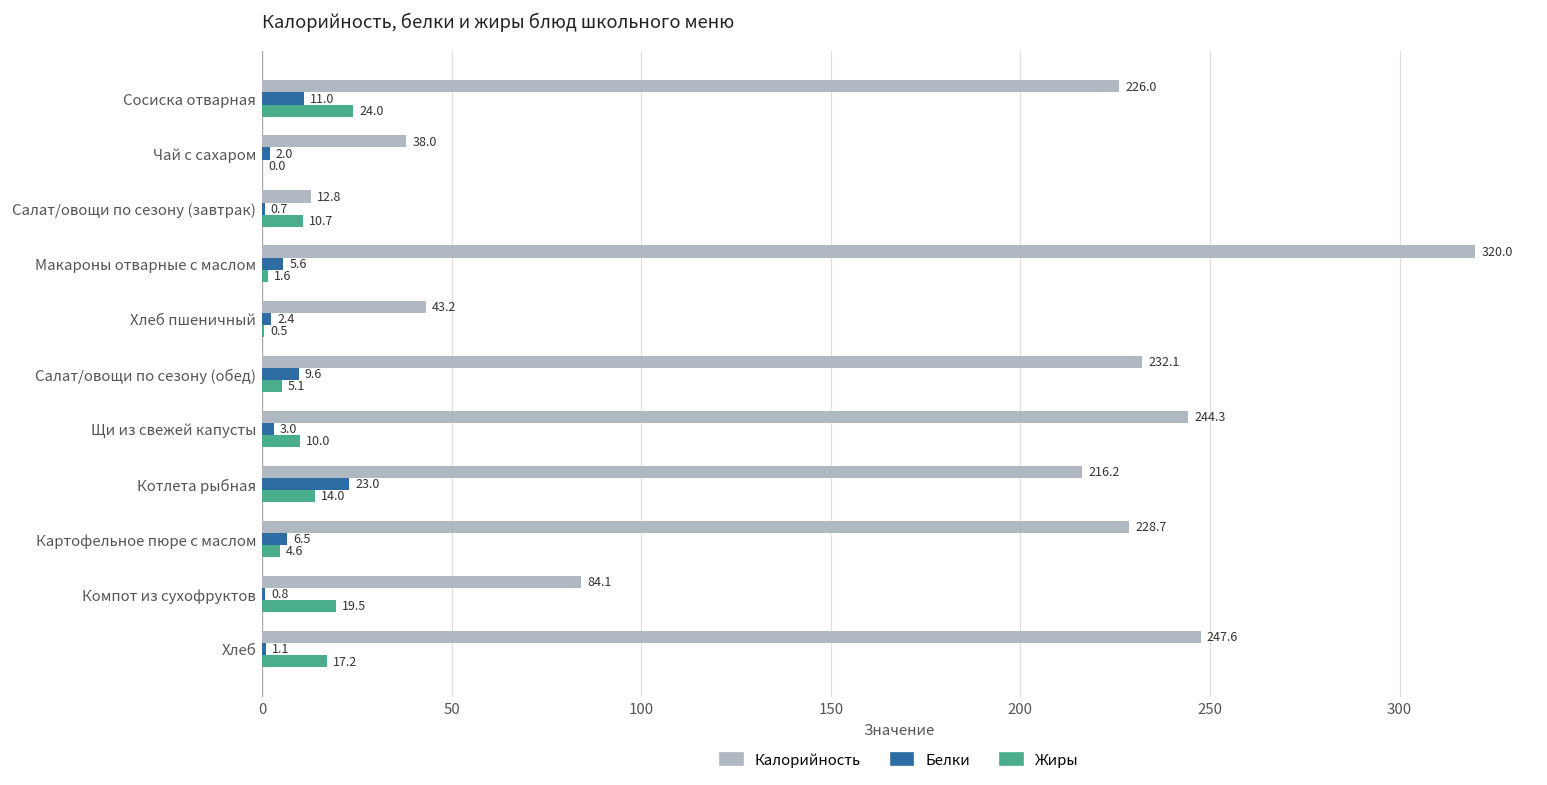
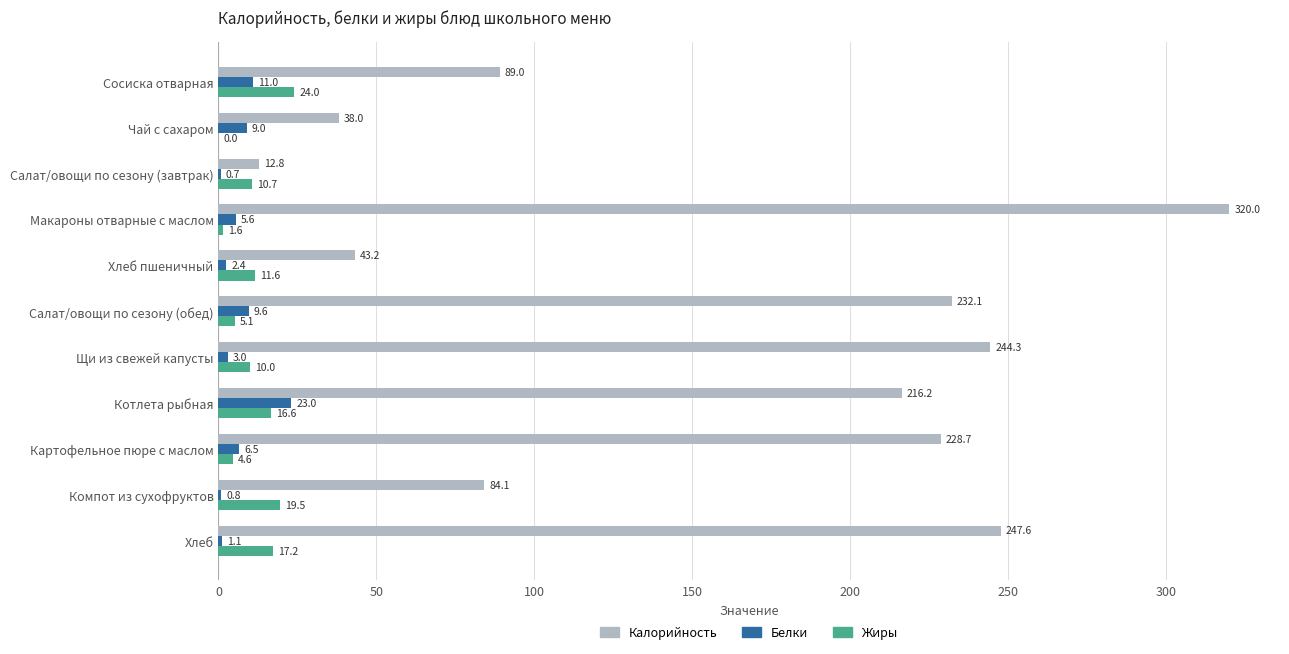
Калорийность, Сосиска отварная: 226.0 -> 89.0
Белки, Чай с сахаром: 2.0 -> 9.0
Жиры, Хлеб пшеничный: 0.5 -> 11.6
Жиры, Котлета рыбная: 14.0 -> 16.6
